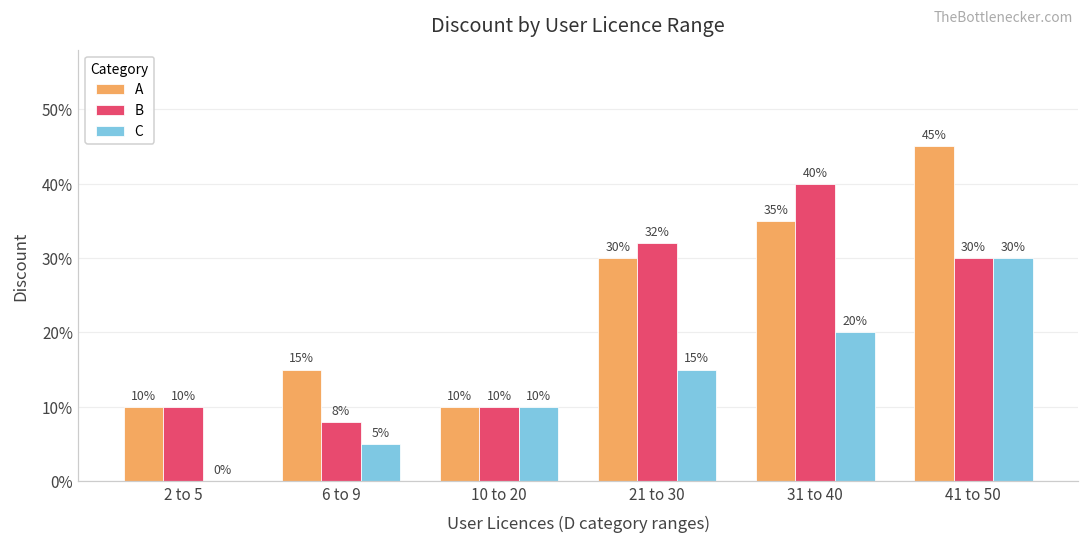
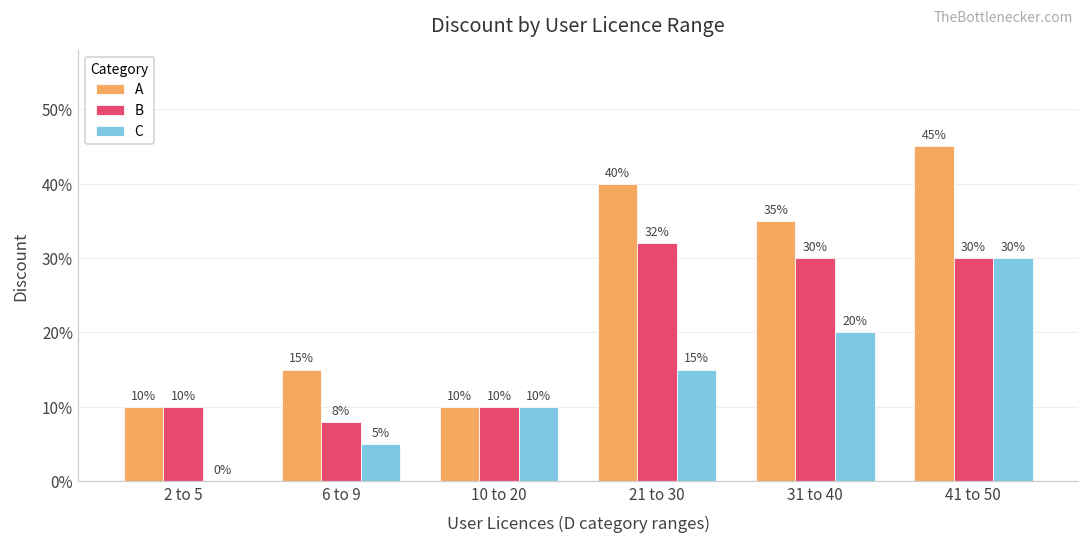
A, 21 to 30: 30% -> 40%
B, 31 to 40: 40% -> 30%
